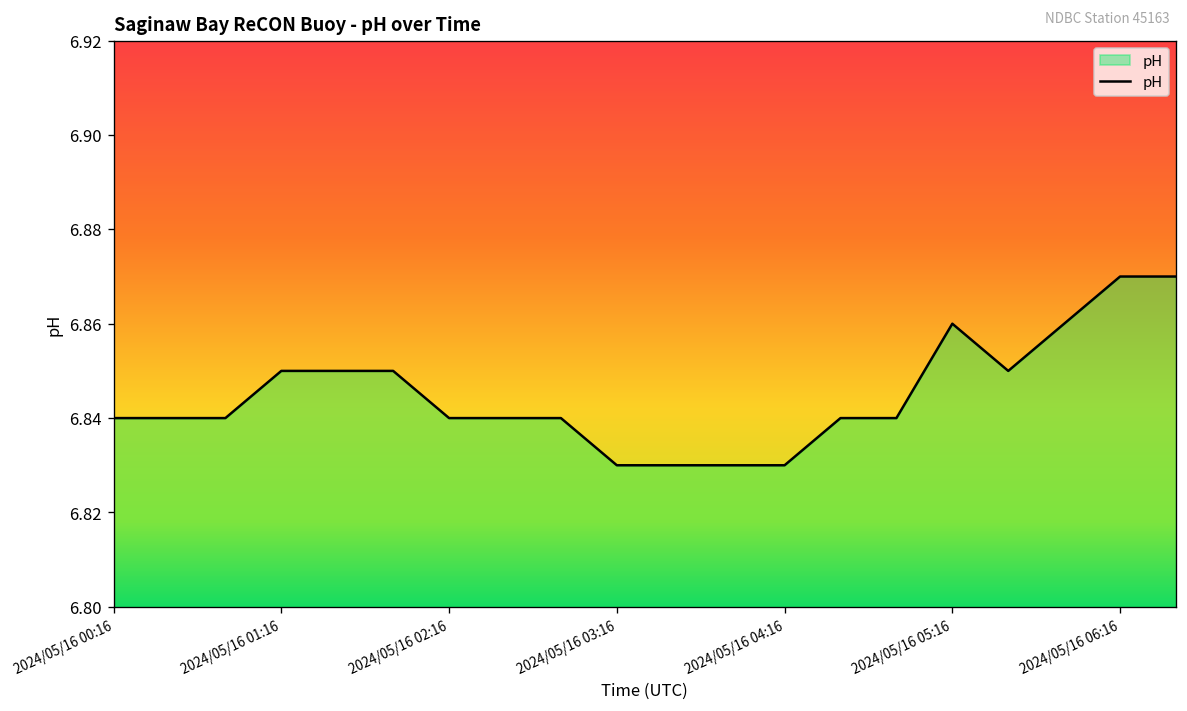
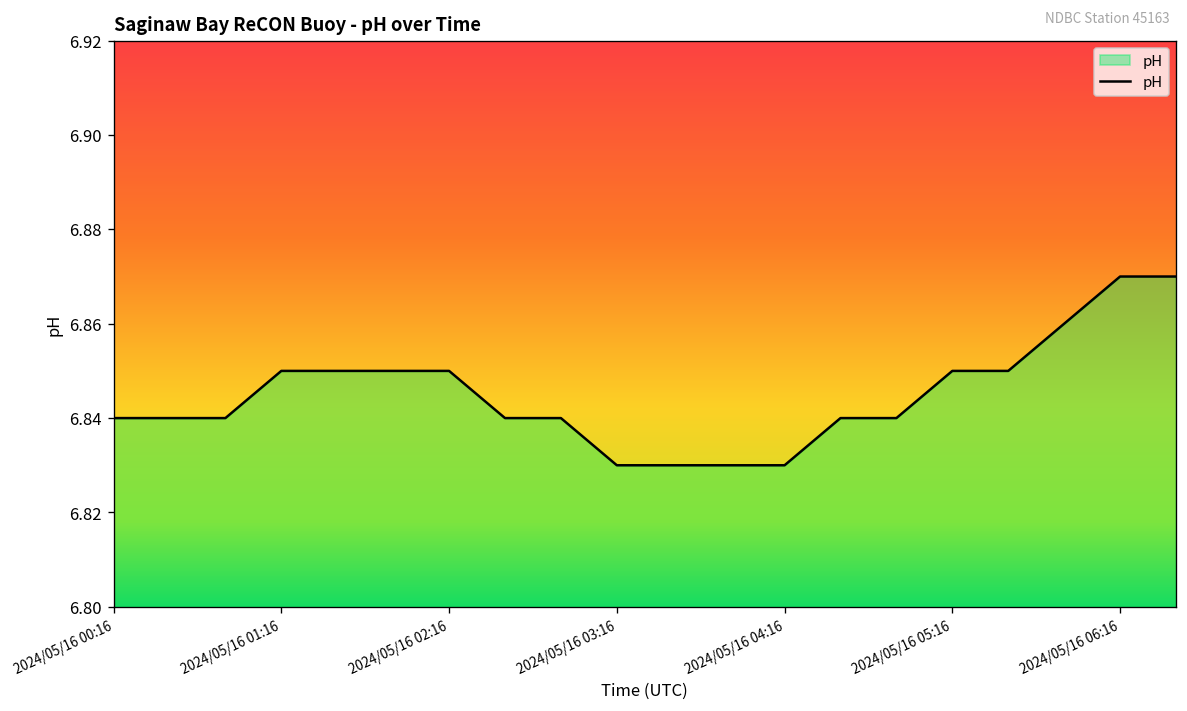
2024/05/16 02:16: 6.84 -> 6.85
2024/05/16 05:16: 6.86 -> 6.85
